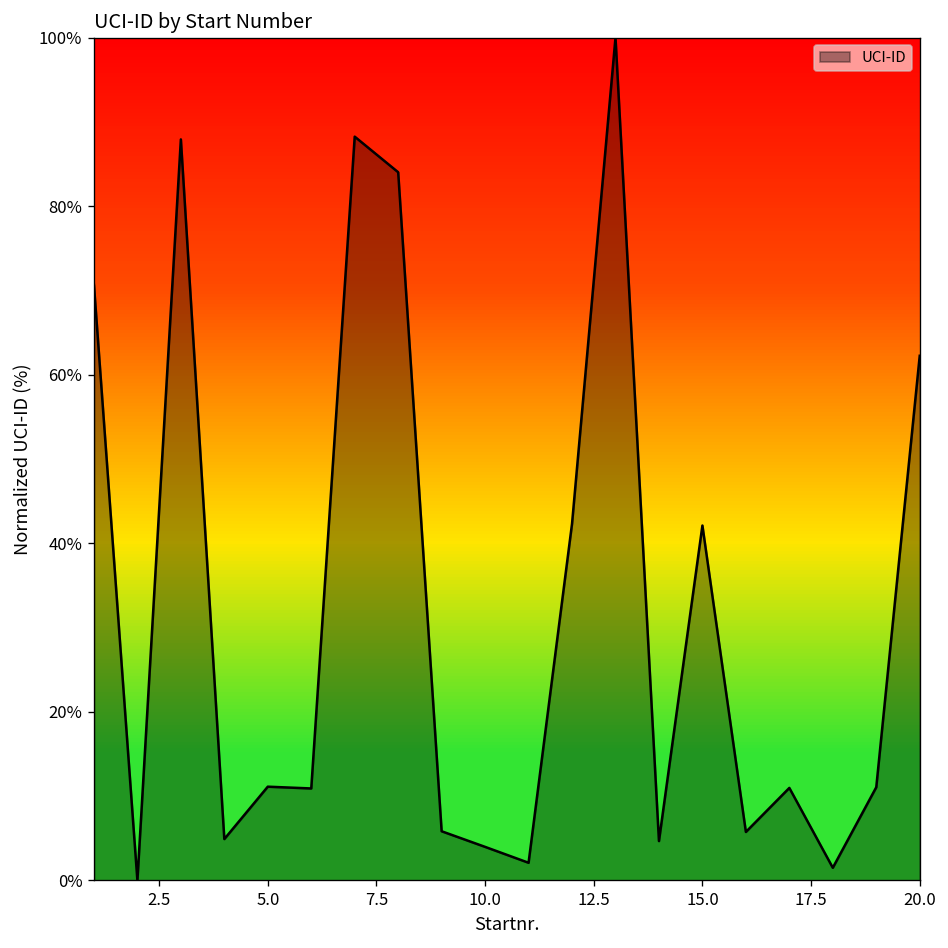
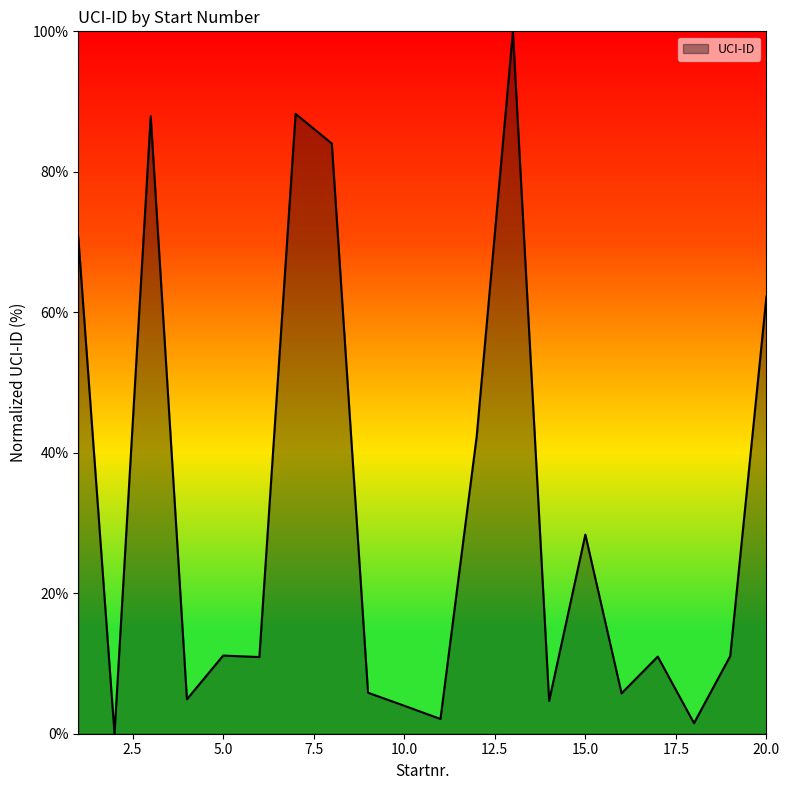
15.0: 42% -> 28%
